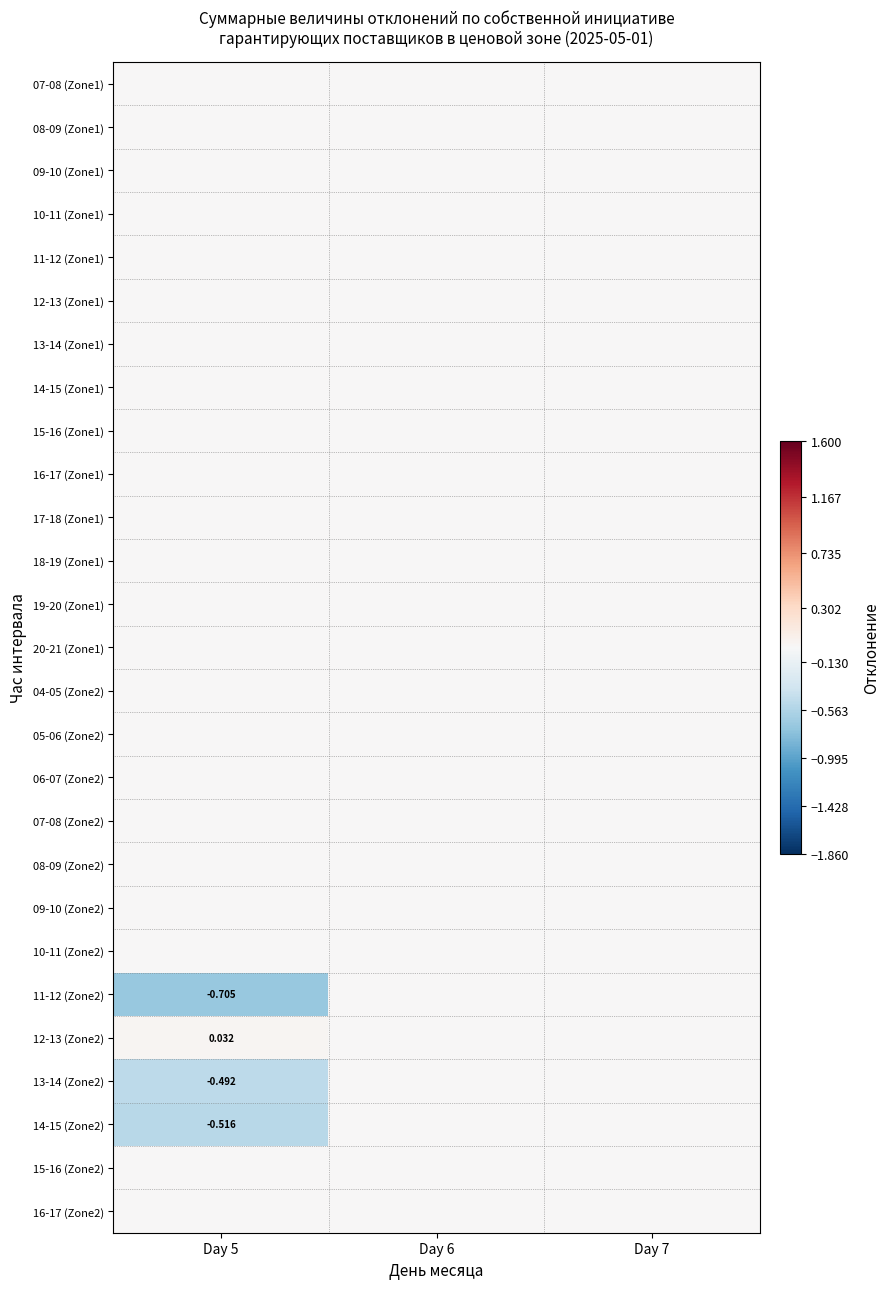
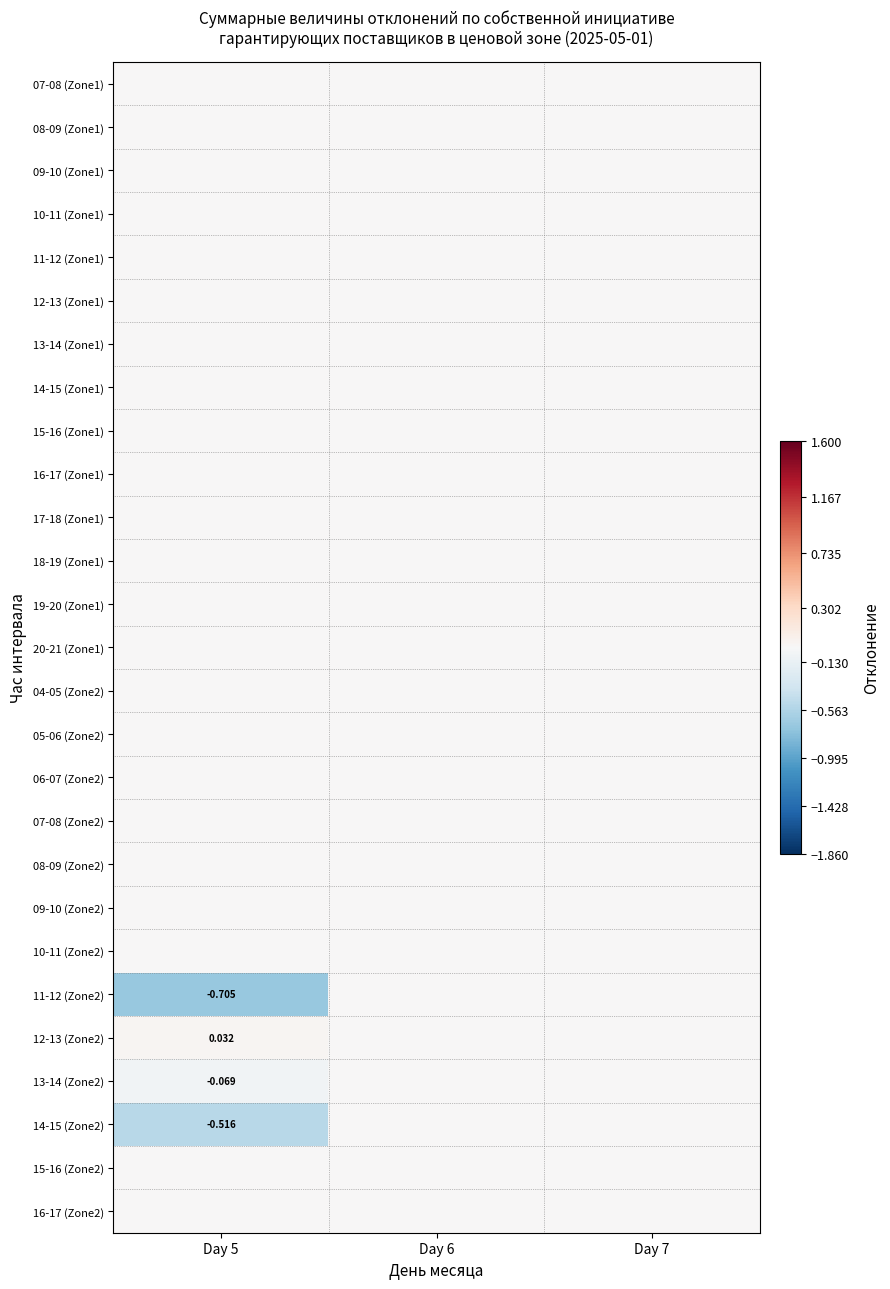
13-14 (Zone2), Day 5: -0.492 -> -0.069
